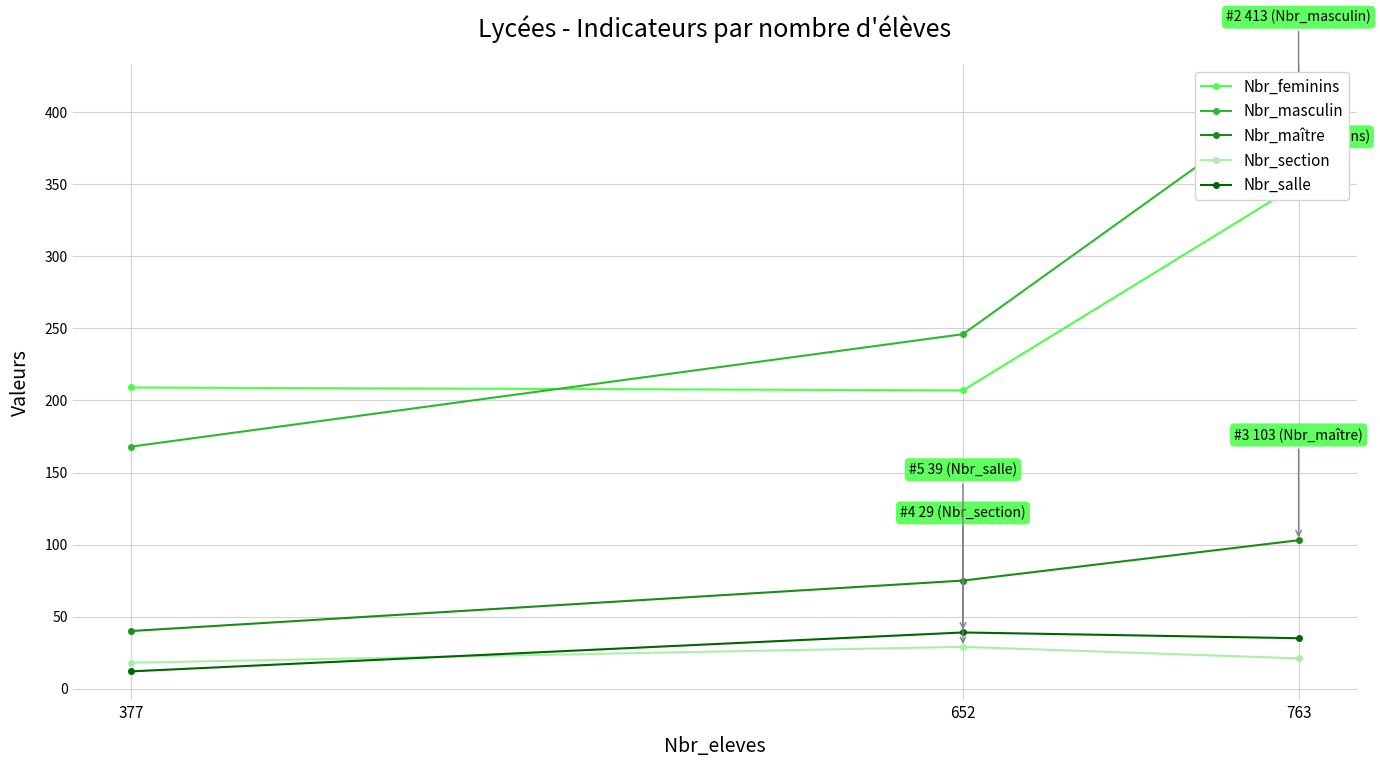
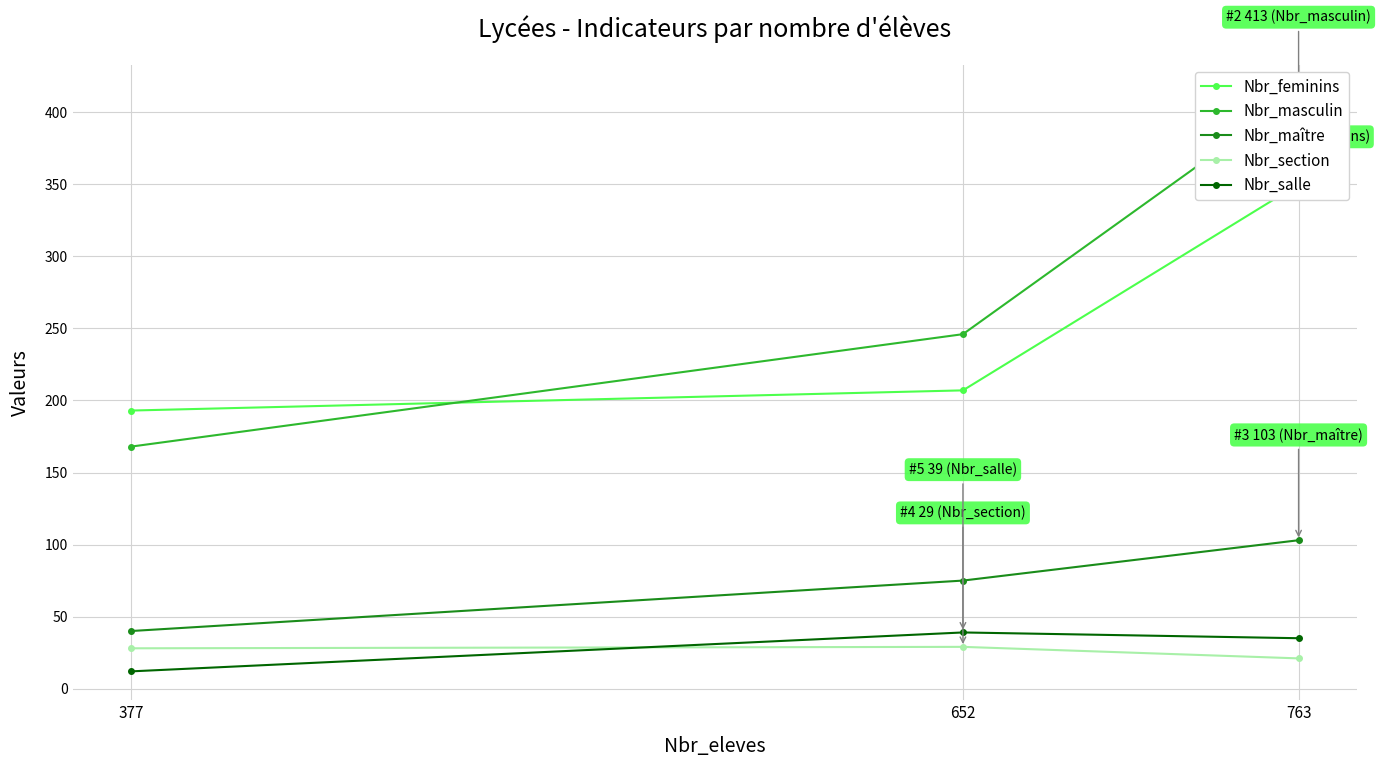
Nbr_feminins, 377: 209 -> 193
Nbr_section, 377: 18 -> 28
